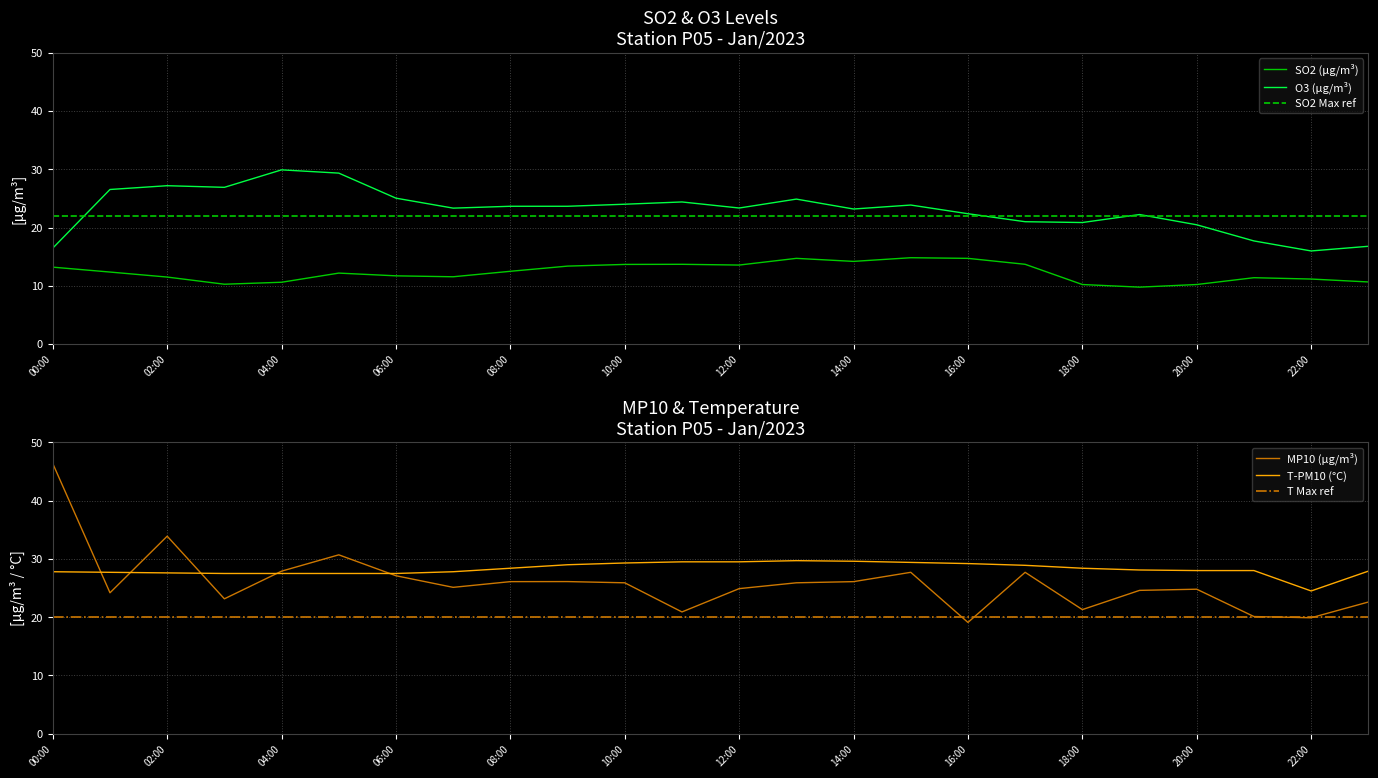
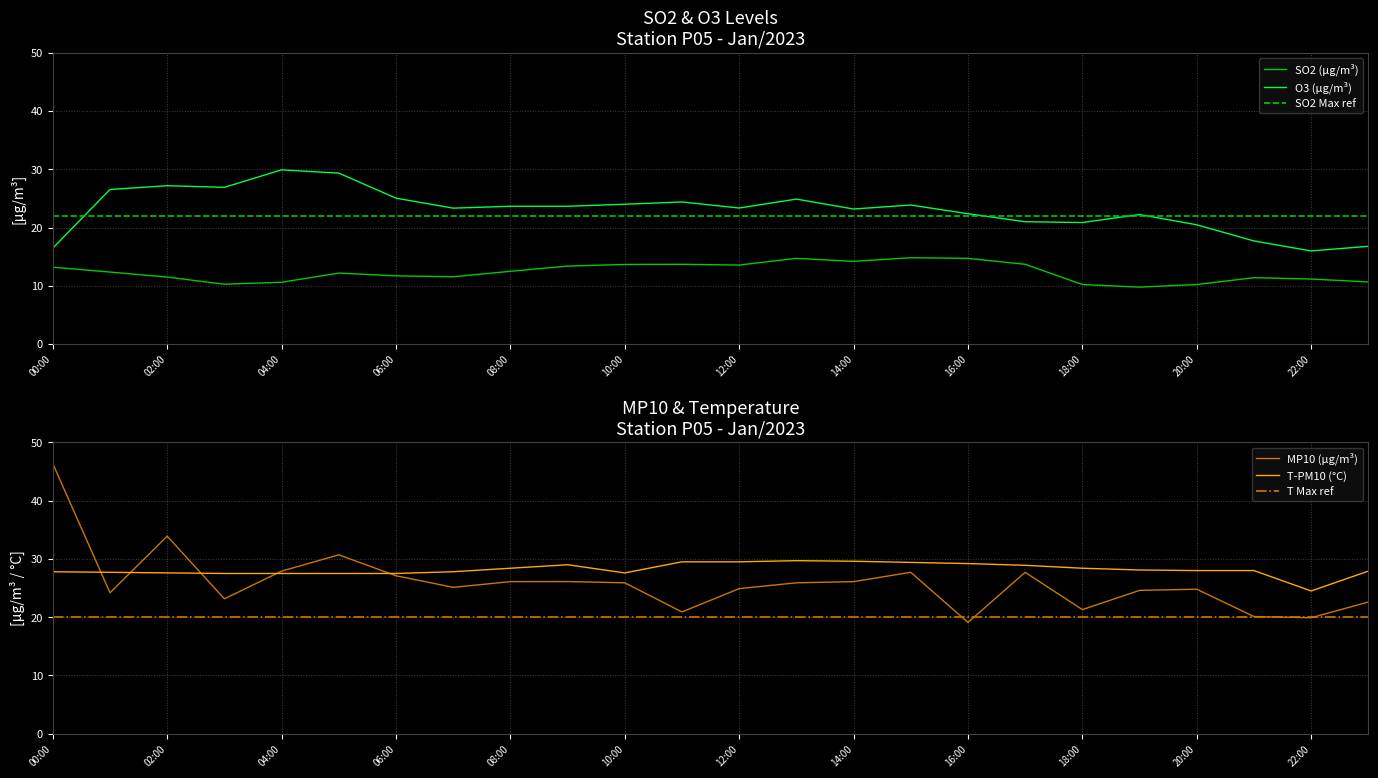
MP10 & Temperature Station P05 - Jan/2023, T-PM10 (°C), 10:00: 29 -> 28
